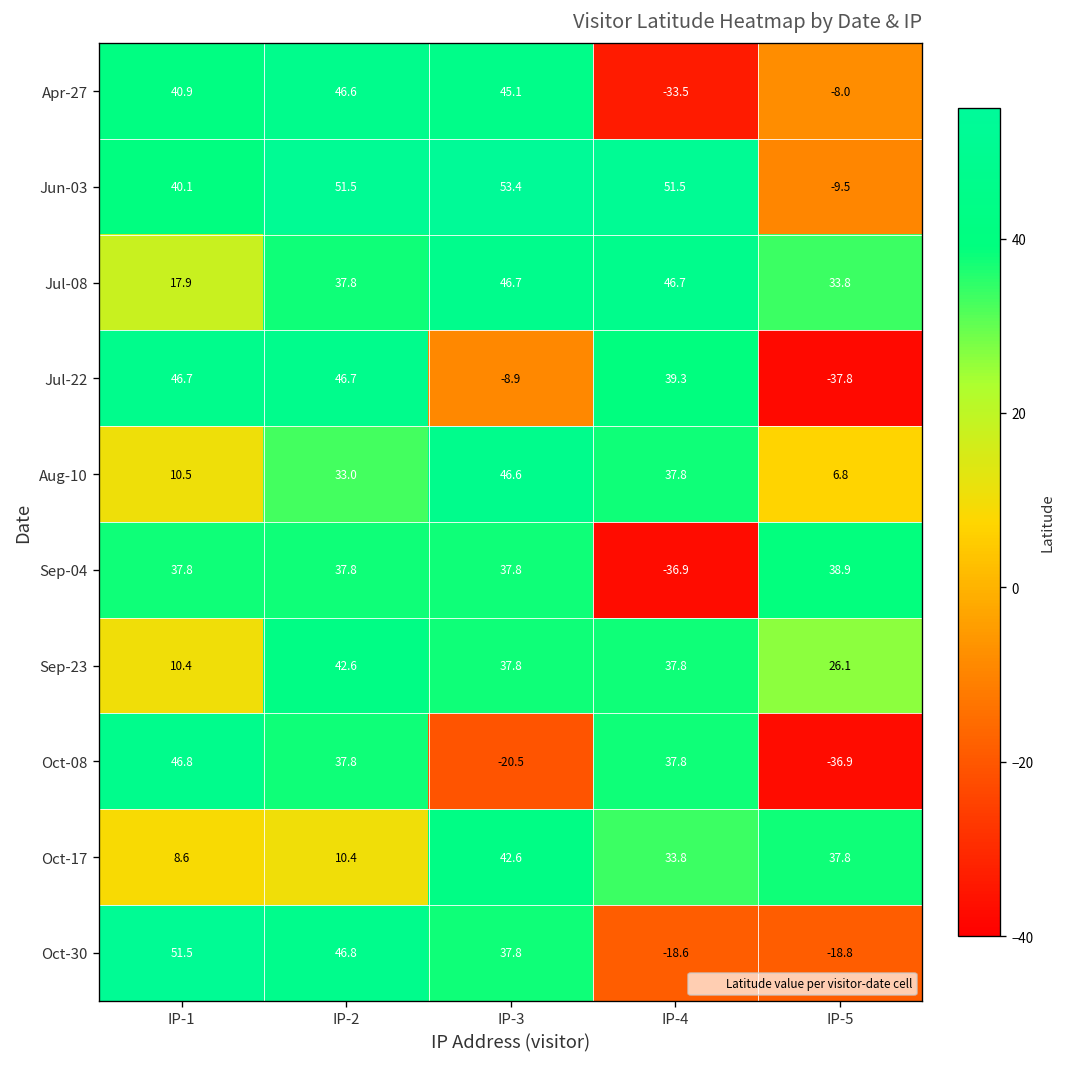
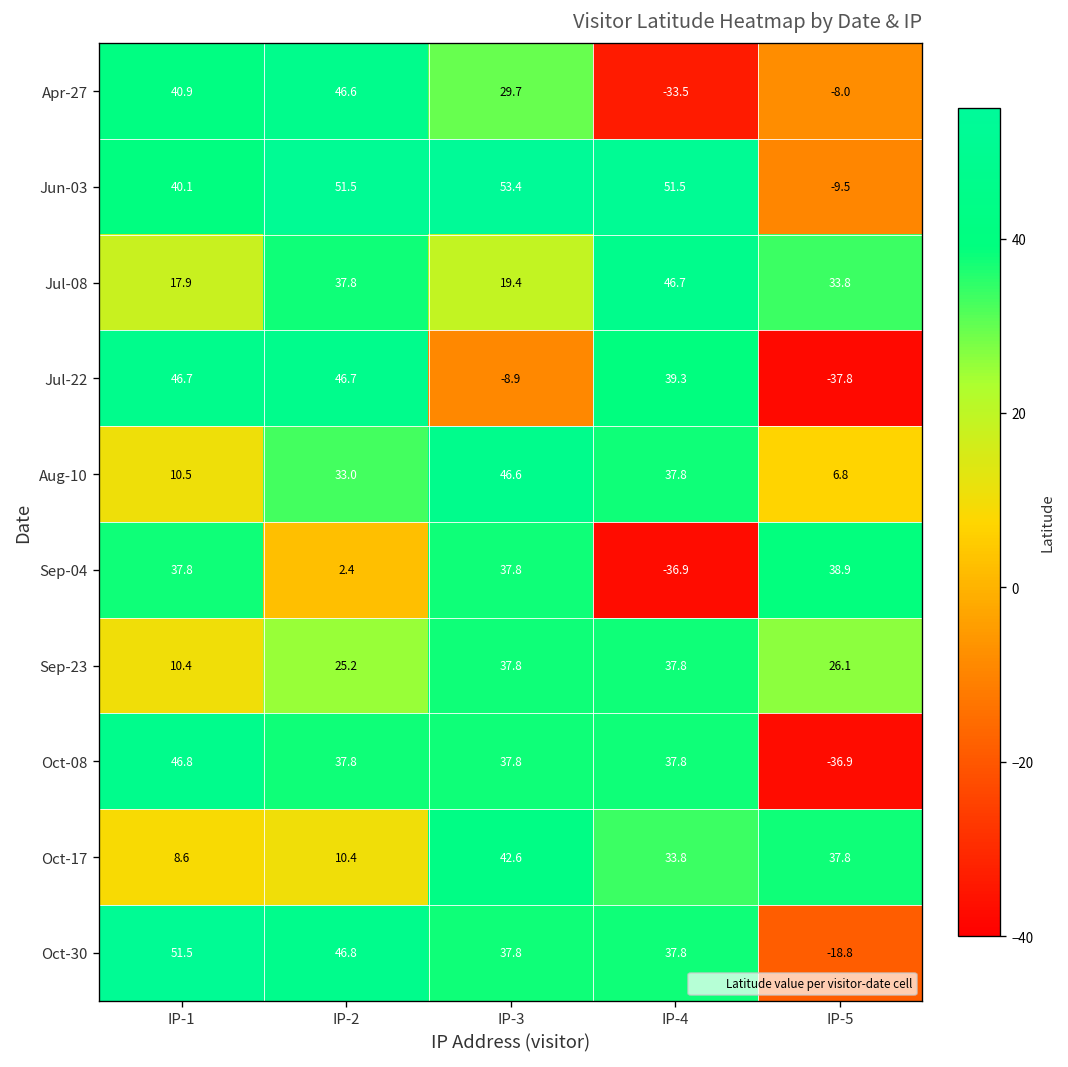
Apr-27, IP-3: 45.1 -> 29.7
Jul-08, IP-3: 46.7 -> 19.4
Sep-04, IP-2: 37.8 -> 2.4
Sep-23, IP-2: 42.6 -> 25.2
Oct-08, IP-3: -20.5 -> 37.8
Oct-30, IP-4: -18.6 -> 37.8
